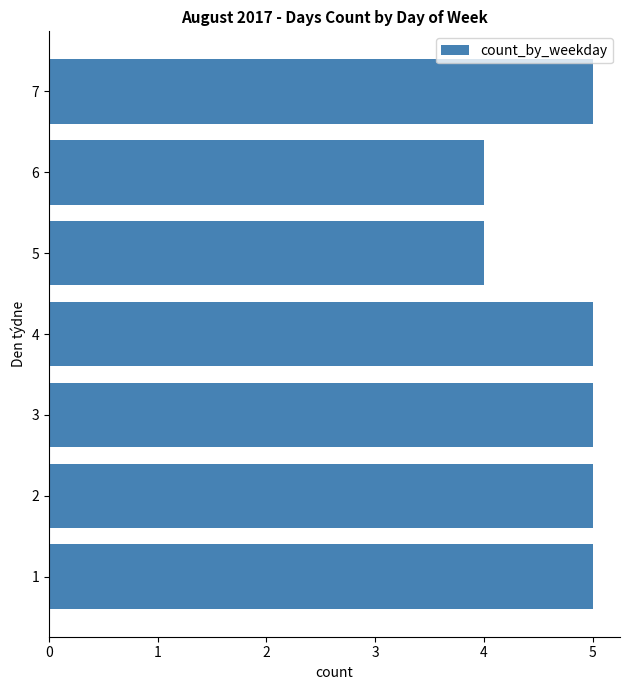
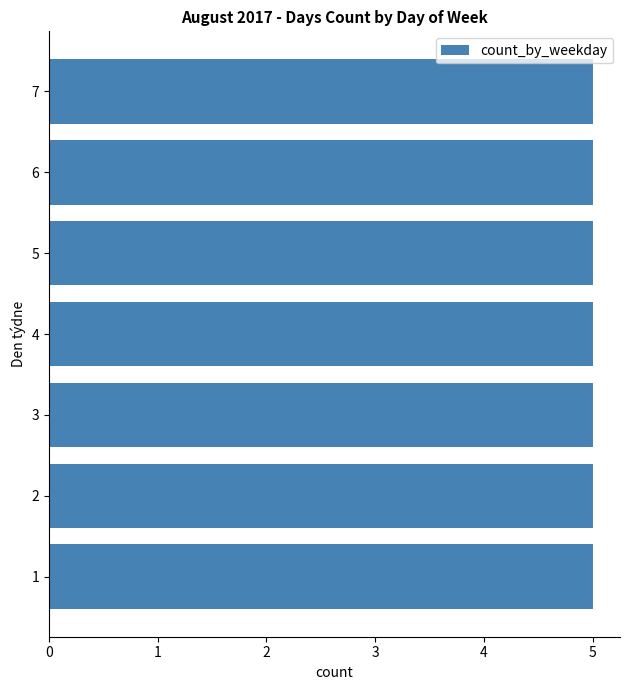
6: 4 -> 5
5: 4 -> 5
